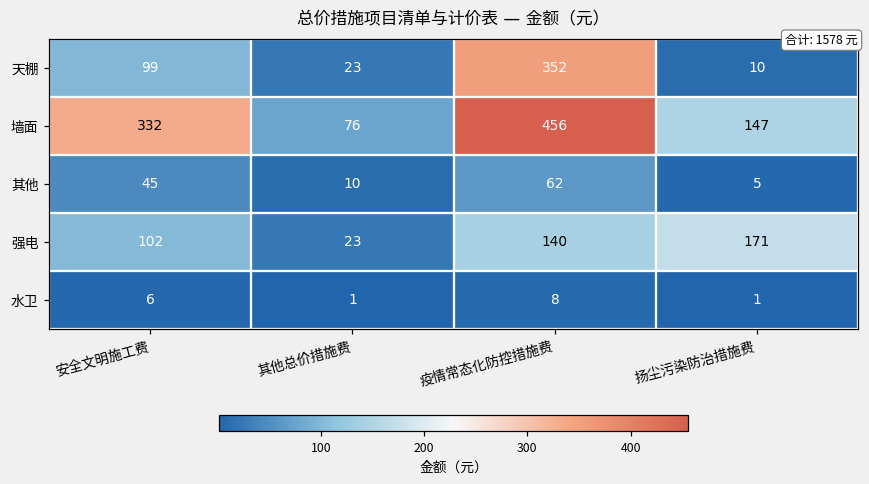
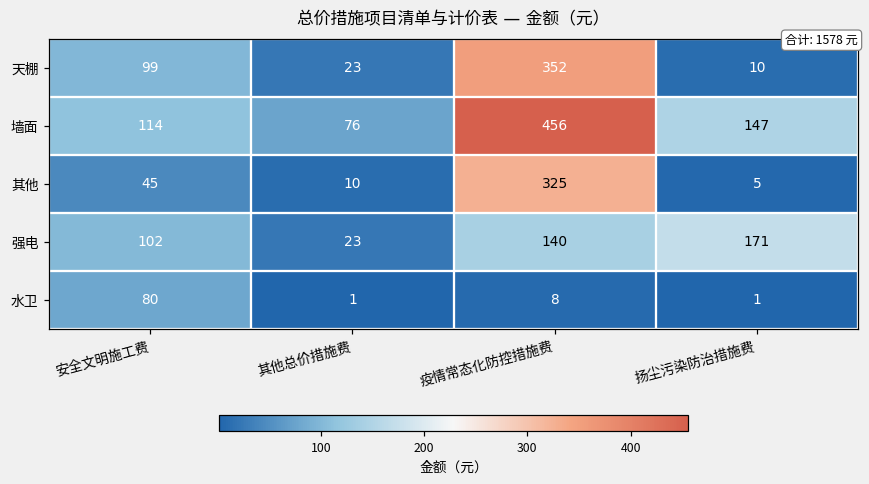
墙面, 安全文明施工费: 332 -> 114
其他, 疫情常态化防控措施费: 62 -> 325
水卫, 安全文明施工费: 6 -> 80
